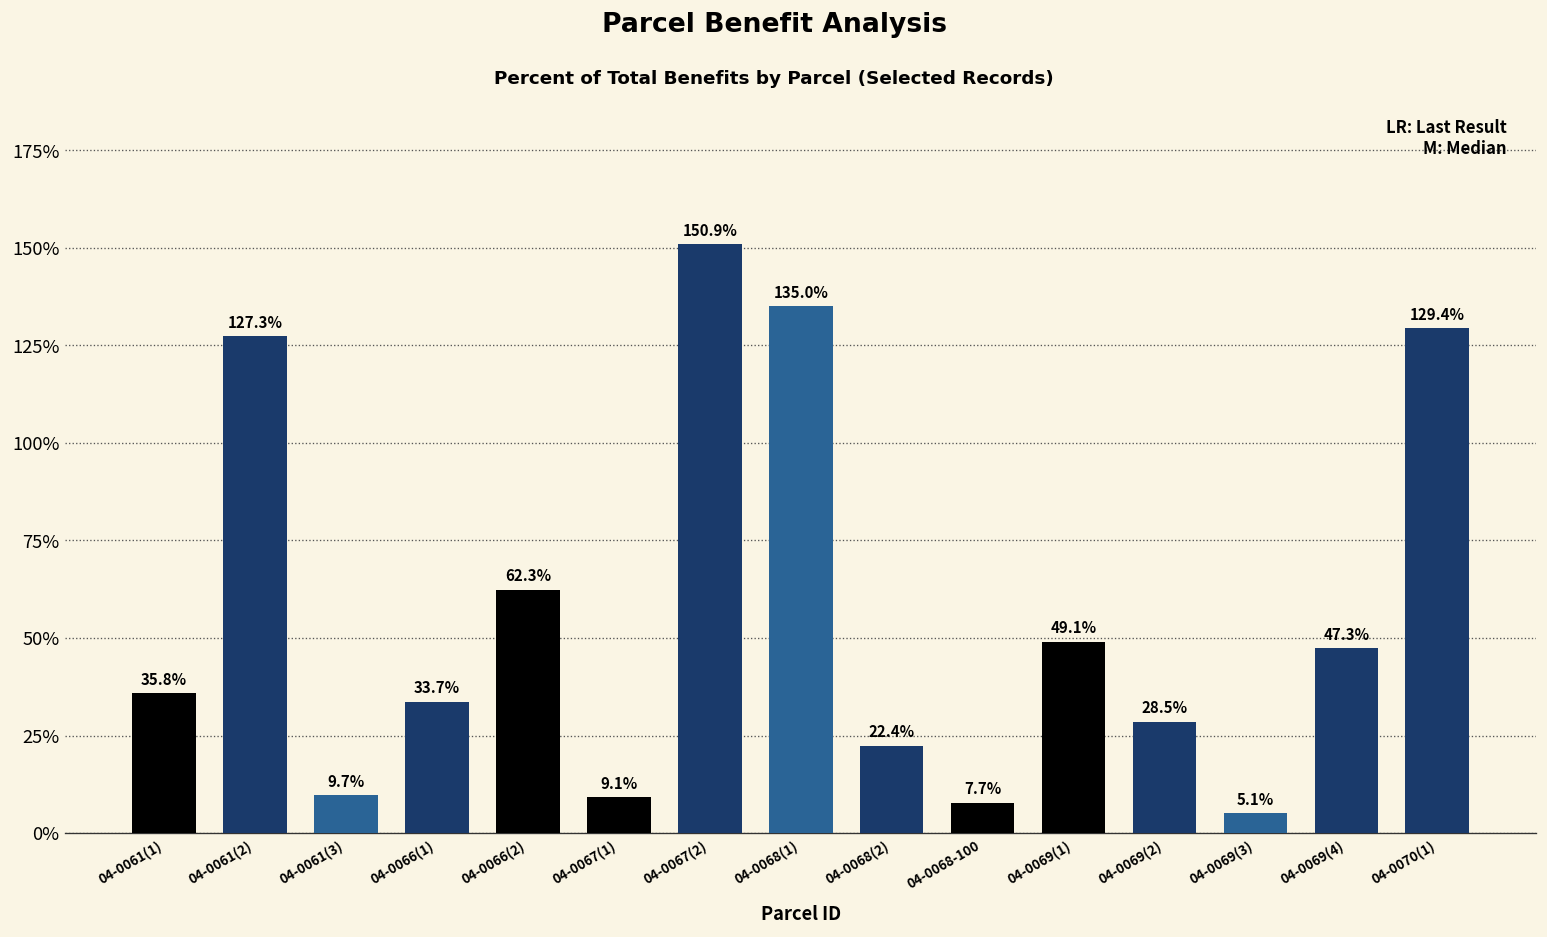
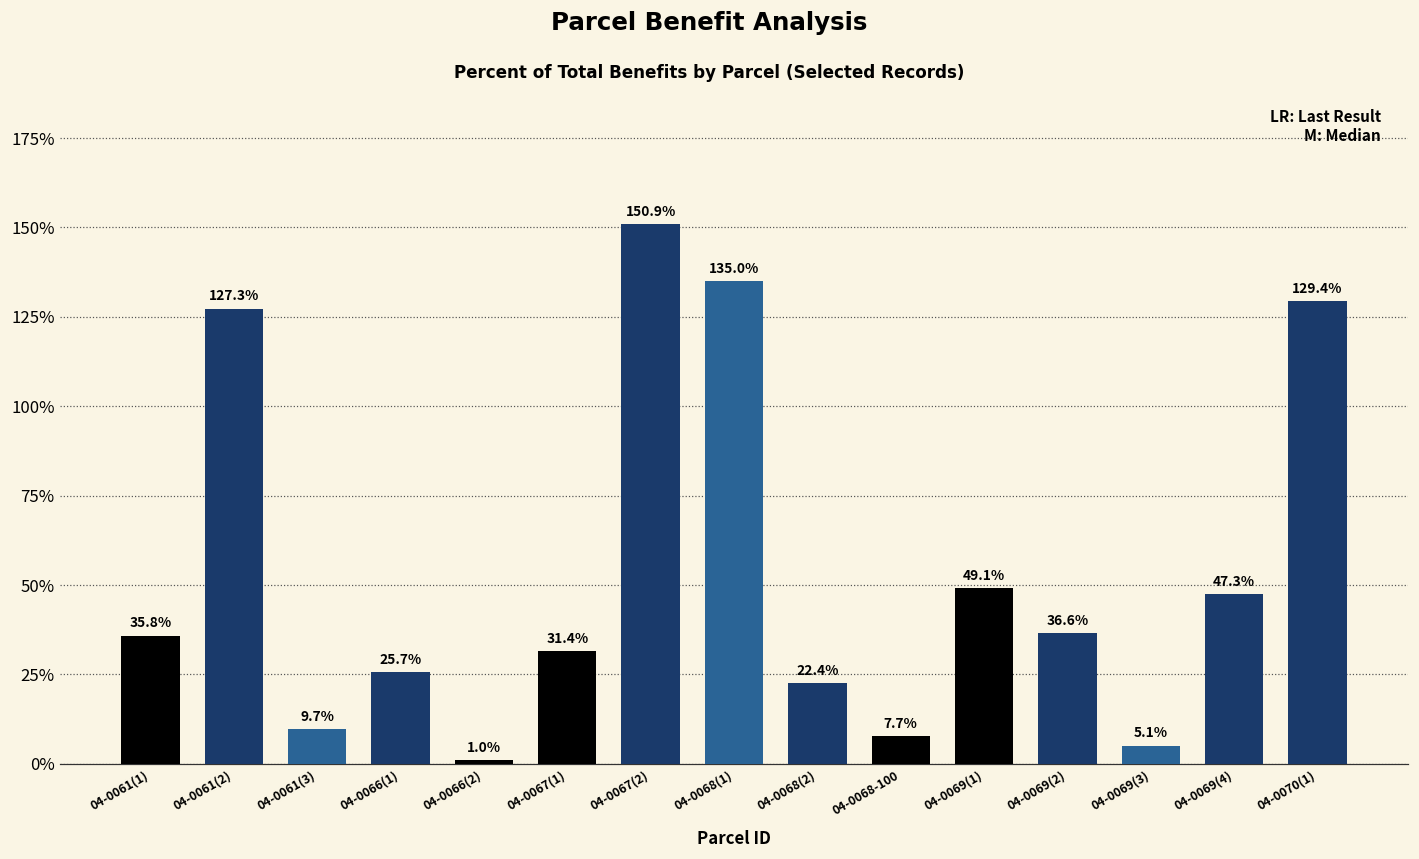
04-0066(1): 33.7% -> 25.7%
04-0066(2): 62.3% -> 1.0%
04-0067(1): 9.1% -> 31.4%
04-0069(2): 28.5% -> 36.6%
